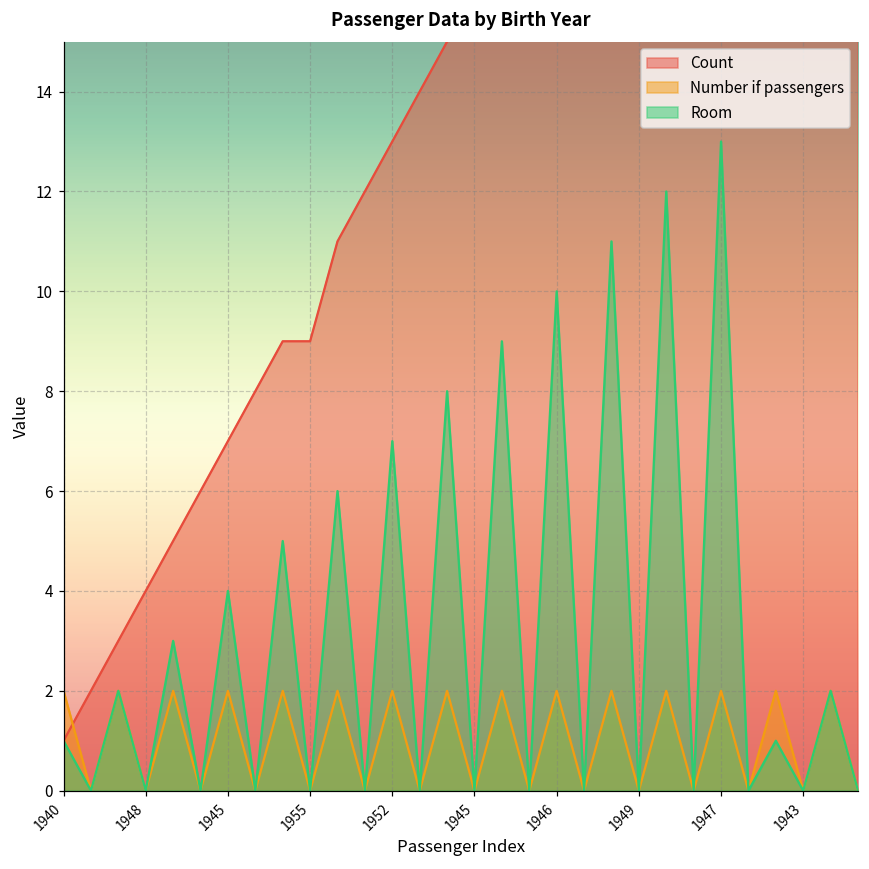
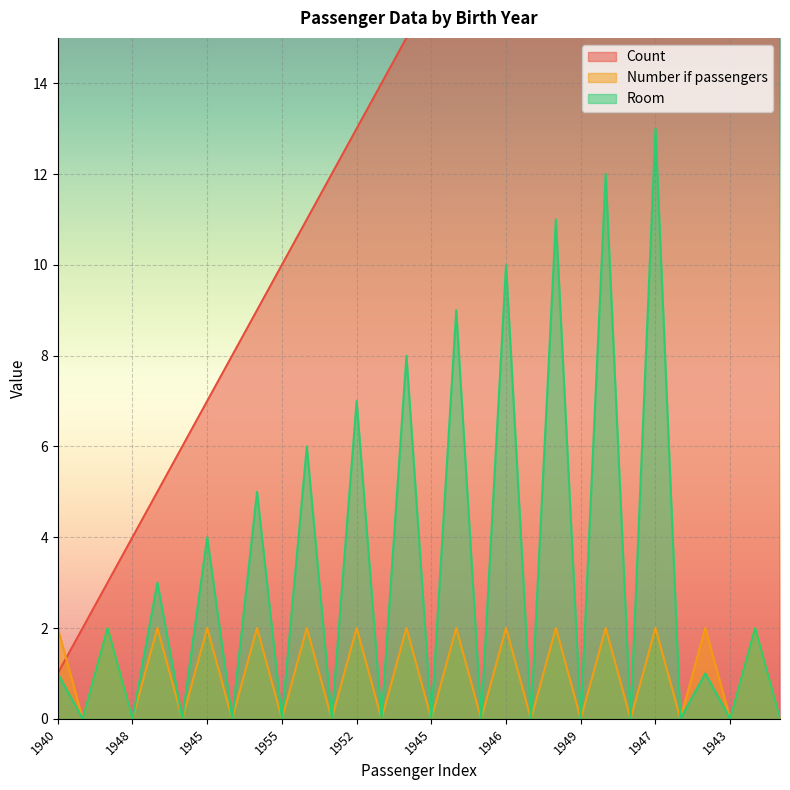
Count, 1955: 9 -> 10
